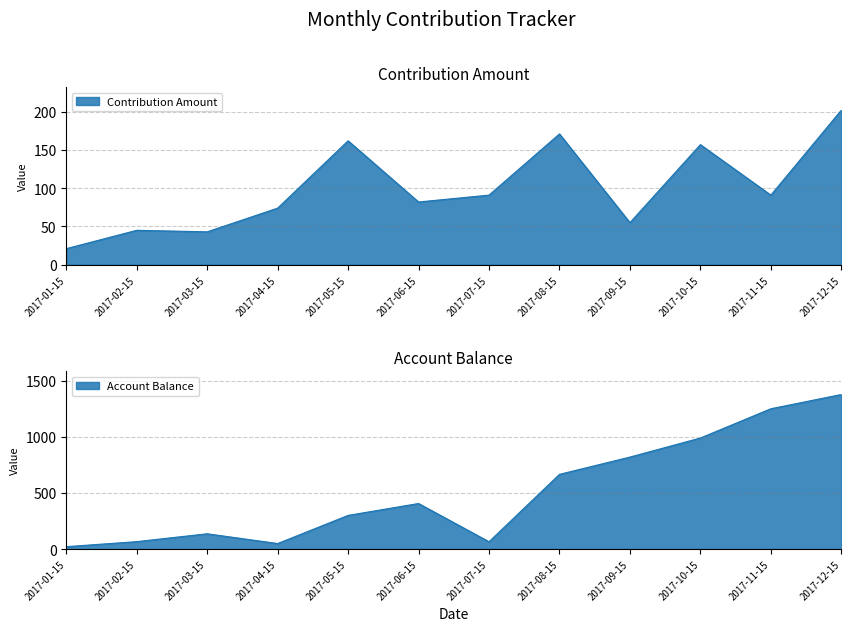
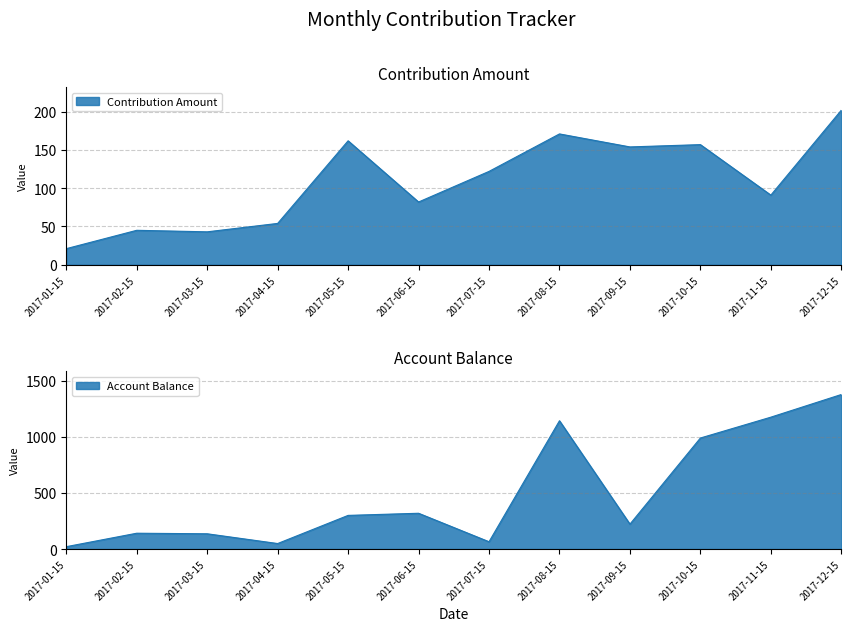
Contribution Amount, 2017-04-15: 70 -> 50
Contribution Amount, 2017-07-15: 90 -> 120
Contribution Amount, 2017-09-15: 60 -> 150
Account Balance, 2017-02-15: 70 -> 140
Account Balance, 2017-06-15: 410 -> 320
Account Balance, 2017-08-15: 670 -> 1140
Account Balance, 2017-09-15: 820 -> 220
Account Balance, 2017-11-15: 1250 -> 1180
